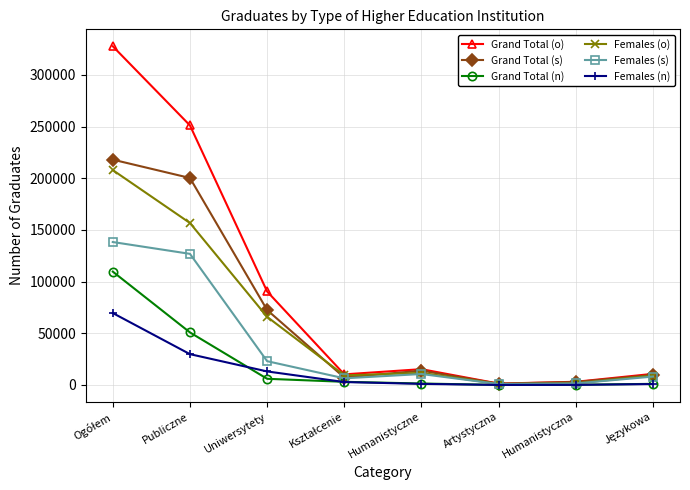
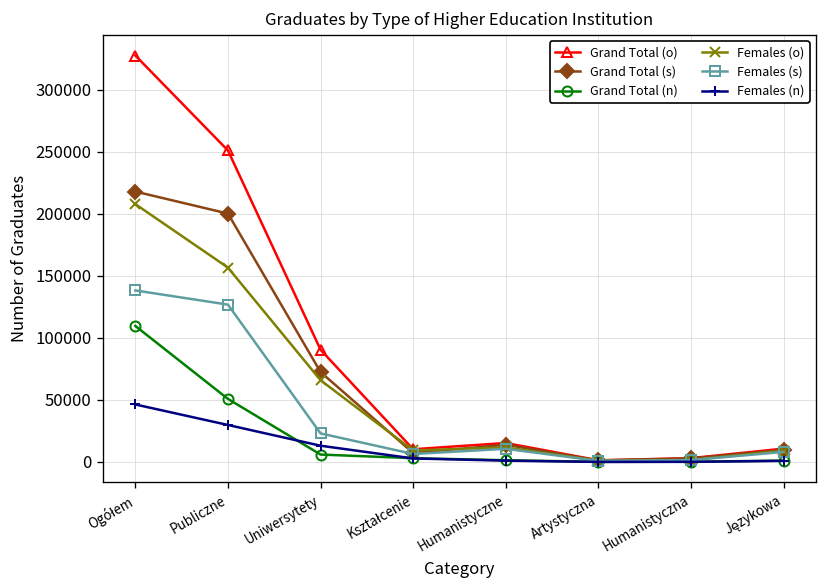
Females (n), Ogółem: 70000 -> 46000
